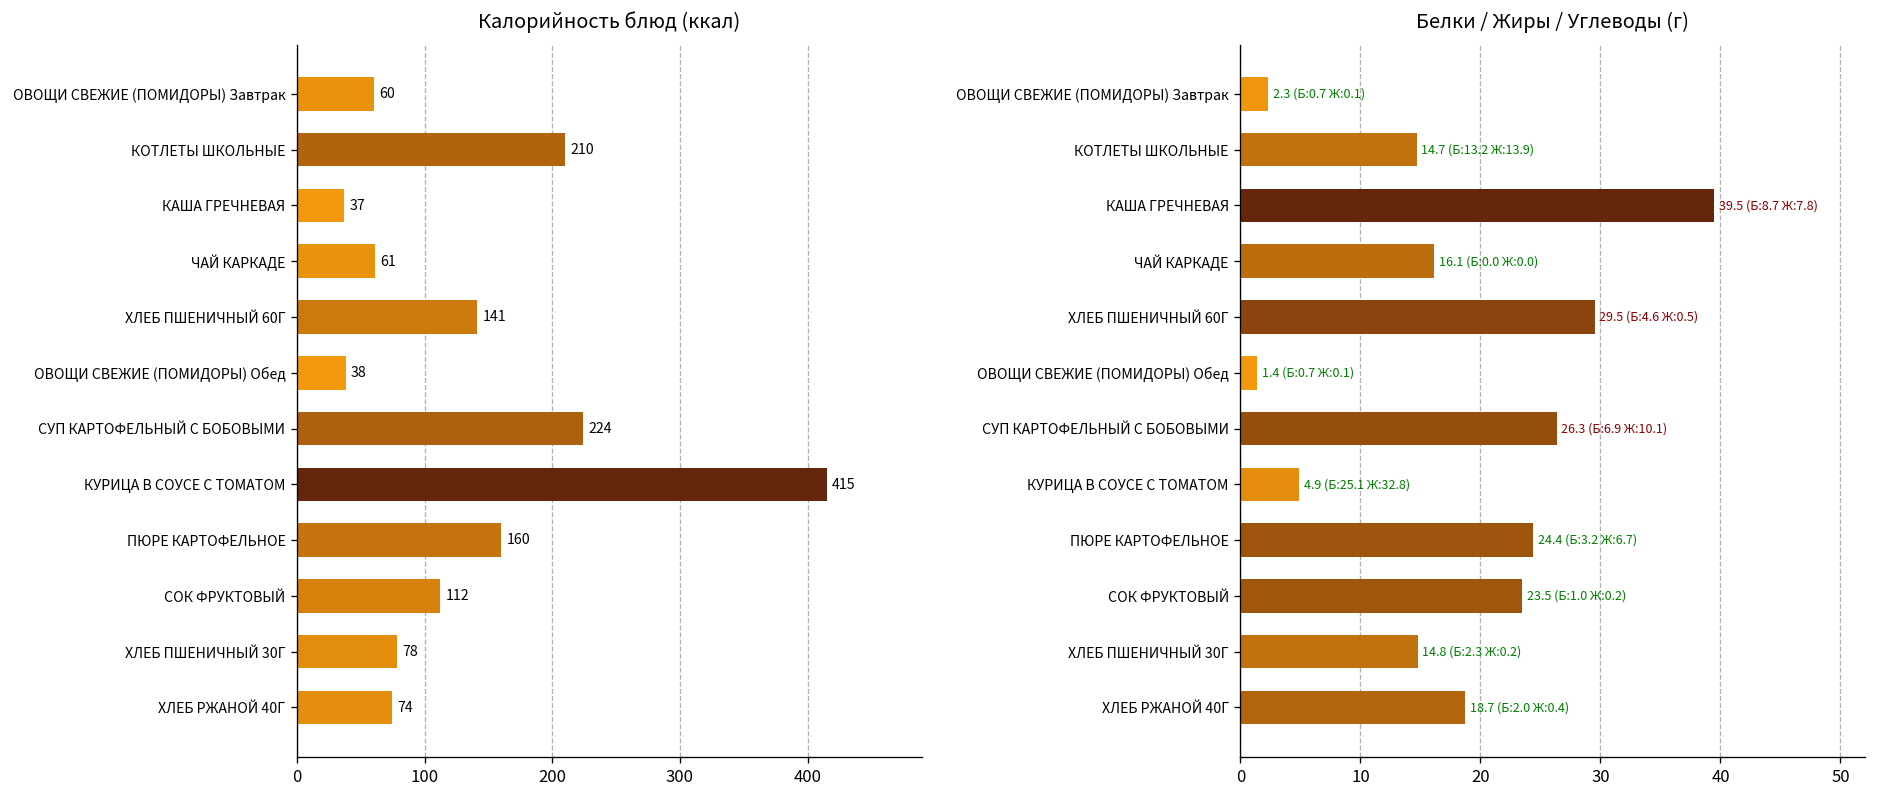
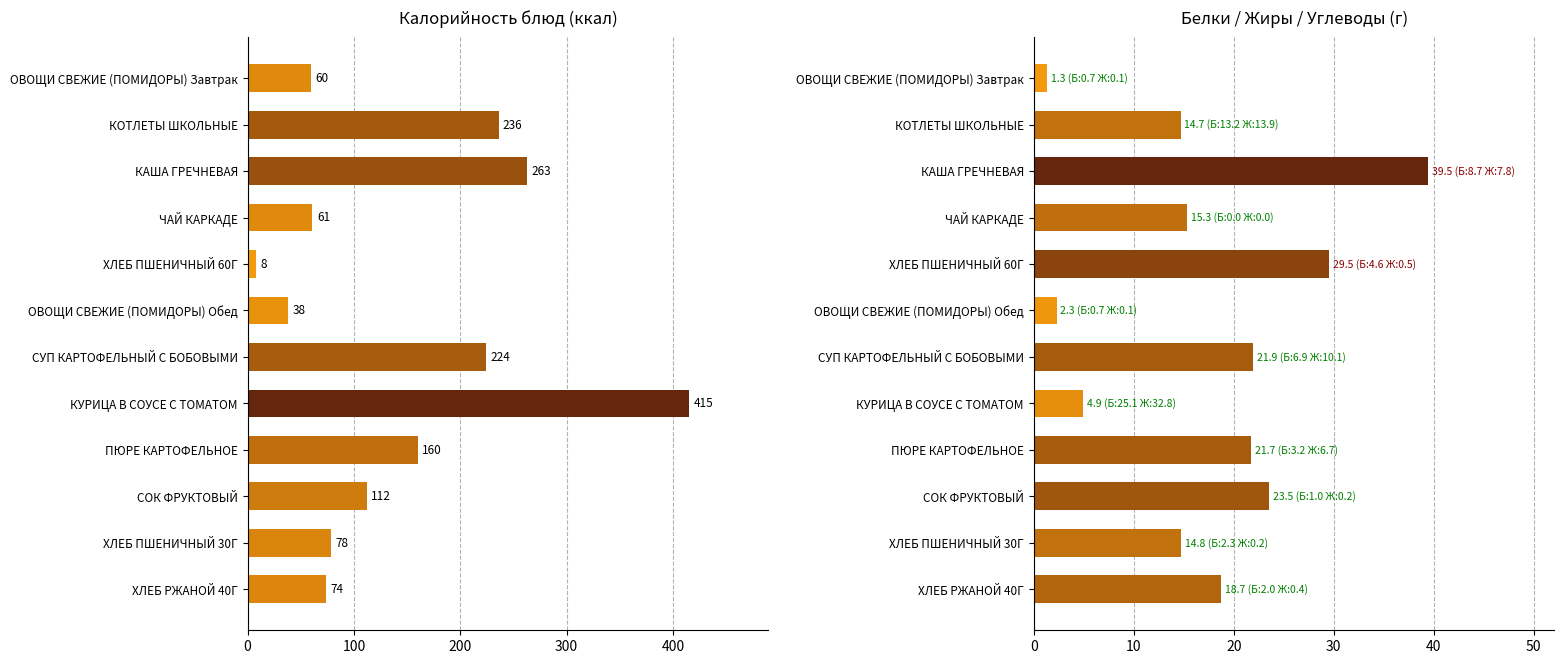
Калорийность блюд (ккал), КОТЛЕТЫ ШКОЛЬНЫЕ: 210 -> 236
Калорийность блюд (ккал), КАША ГРЕЧНЕВАЯ: 37 -> 263
Калорийность блюд (ккал), ХЛЕБ ПШЕНИЧНЫЙ 60Г: 141 -> 8
Белки / Жиры / Углеводы (г), ОВОЩИ СВЕЖИЕ (ПОМИДОРЫ) Завтрак: 2.3 -> 1.3
Белки / Жиры / Углеводы (г), ЧАЙ КАРКАДЕ: 16.1 -> 15.3
Белки / Жиры / Углеводы (г), ОВОЩИ СВЕЖИЕ (ПОМИДОРЫ) Обед: 1.4 -> 2.3
Белки / Жиры / Углеводы (г), СУП КАРТОФЕЛЬНЫЙ С БОБОВЫМИ: 26.3 -> 21.9
Белки / Жиры / Углеводы (г), ПЮРЕ КАРТОФЕЛЬНОЕ: 24.4 -> 21.7
